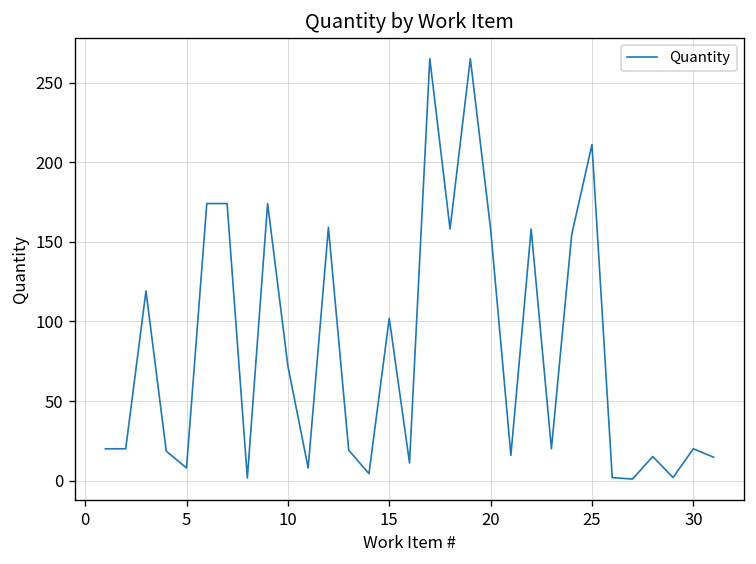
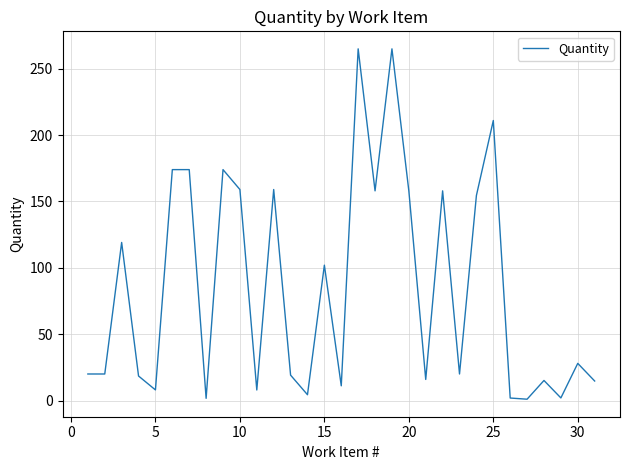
10: 72 -> 159
30: 20 -> 28
